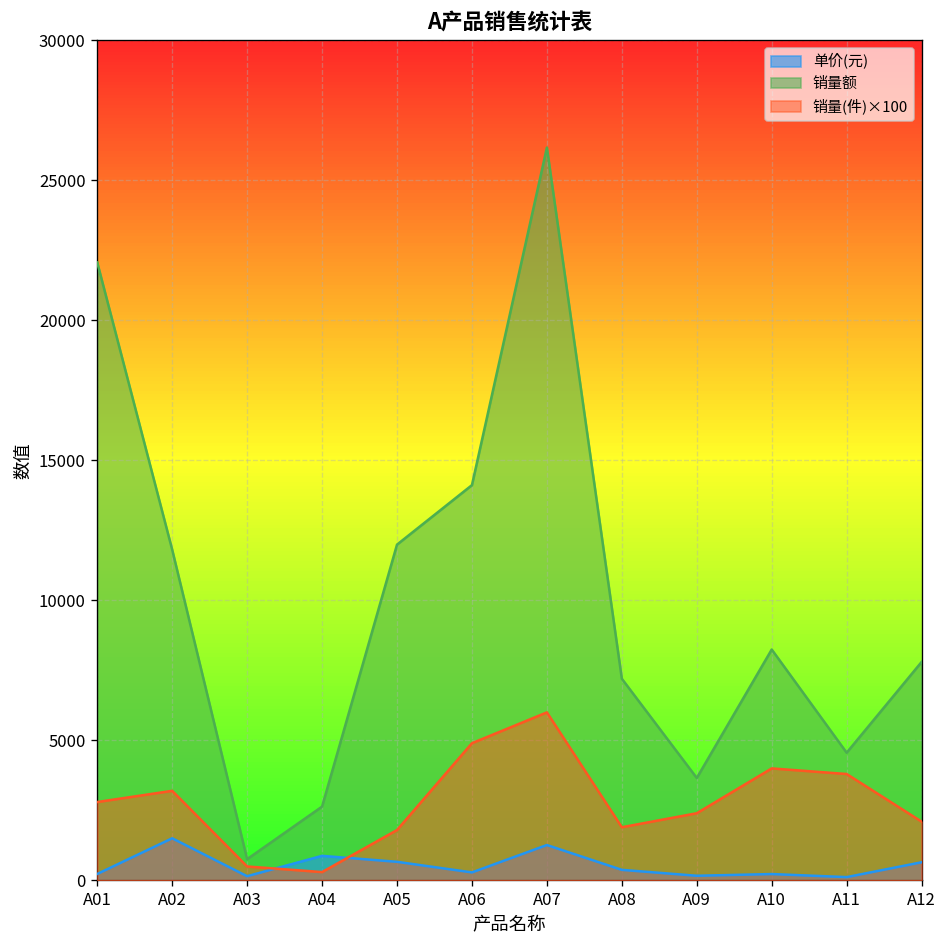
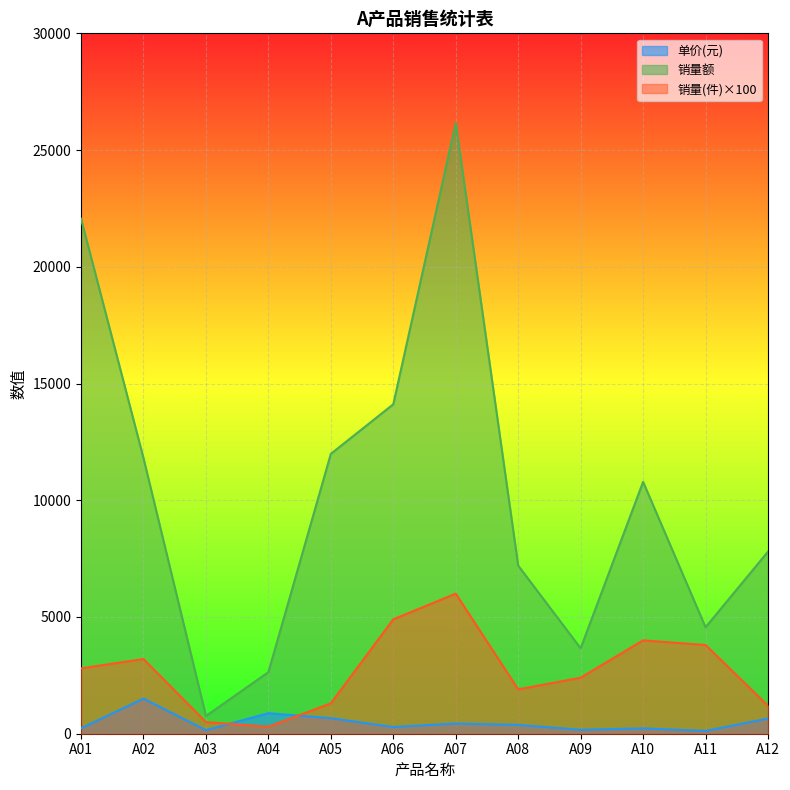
销量(件)×100, A05: 1800 -> 1300
单价(元), A07: 1300 -> 400
销量额, A10: 8200 -> 10800
销量(件)×100, A12: 2100 -> 1200
